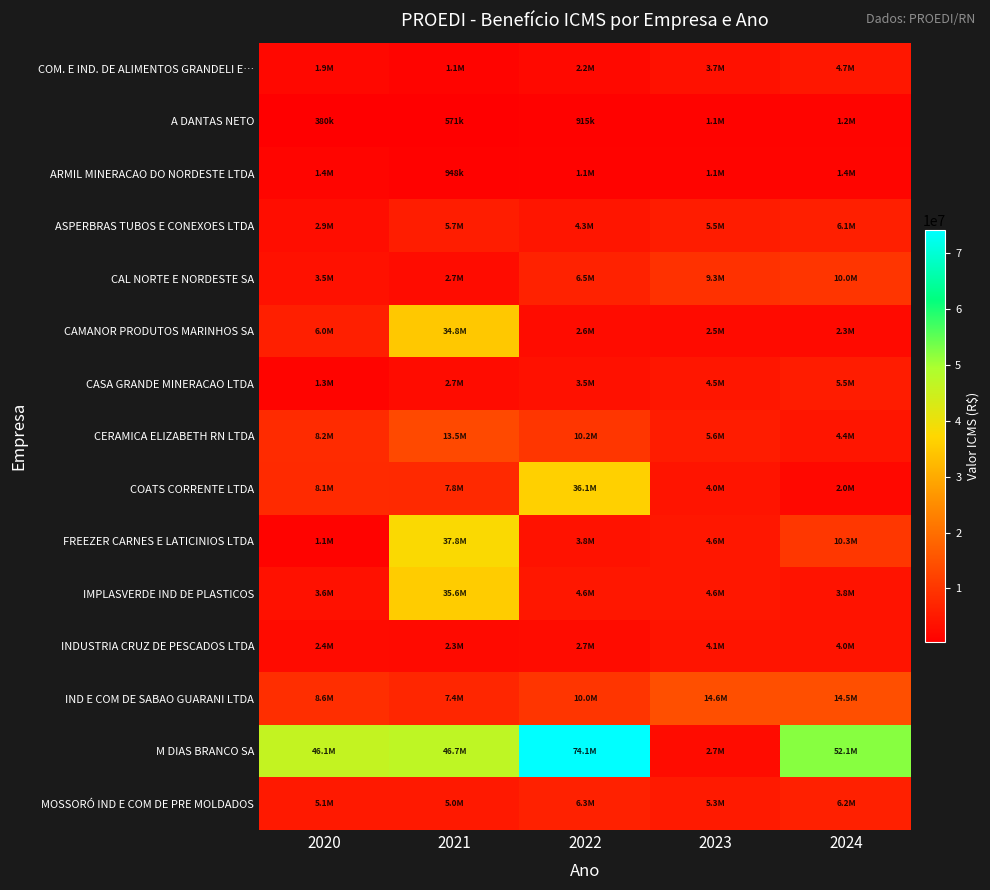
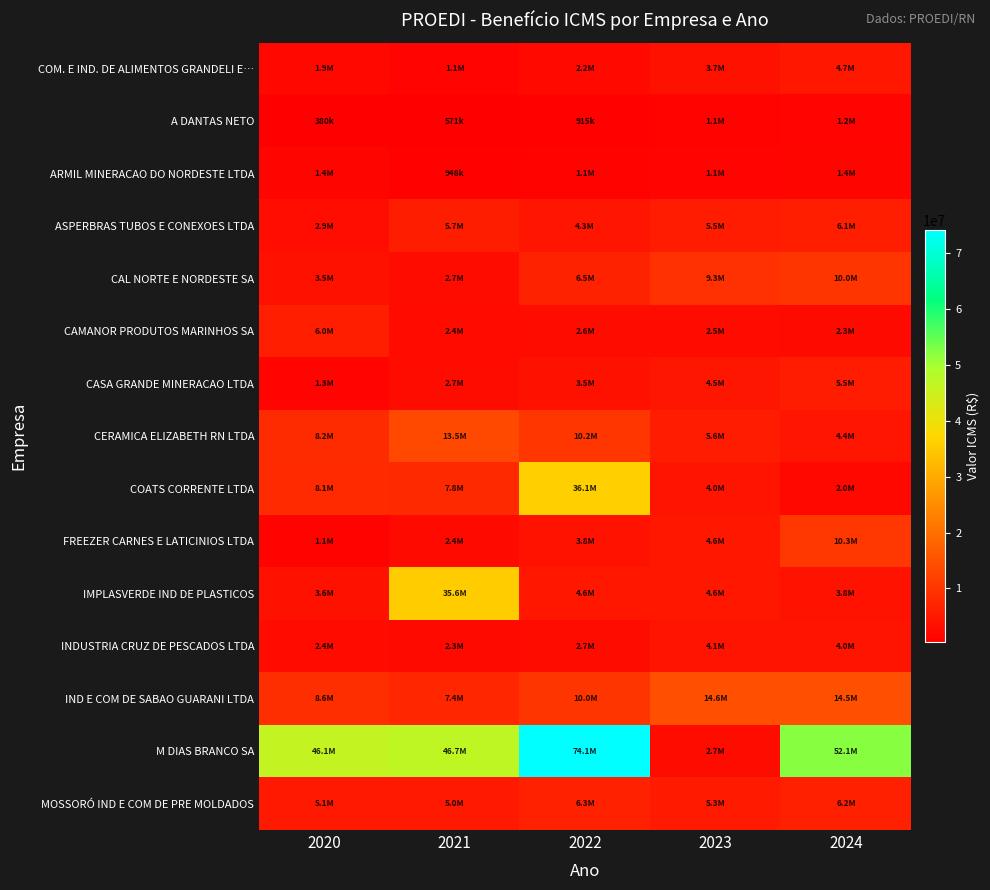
CAMANOR PRODUTOS MARINHOS SA, 2021: 34.8M -> 2.4M
FREEZER CARNES E LATICINIOS LTDA, 2021: 37.8M -> 2.4M
